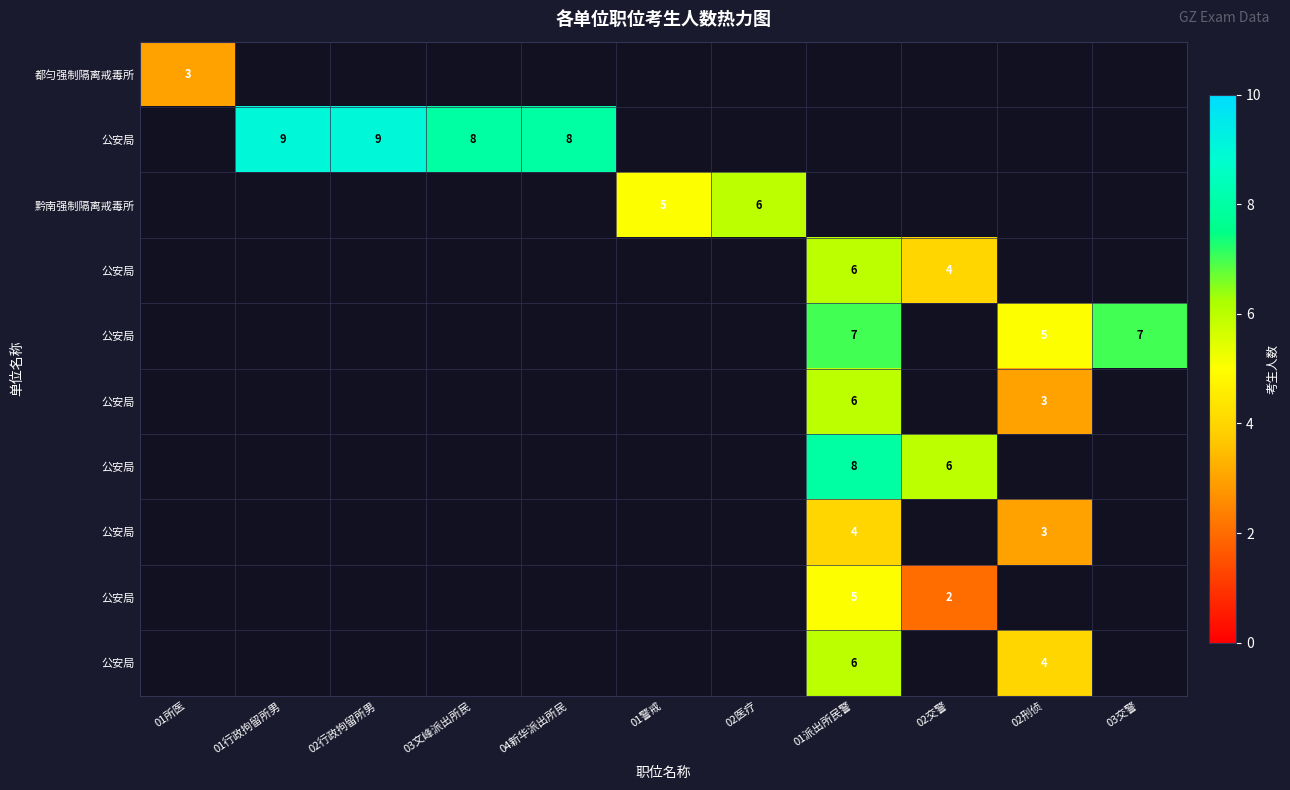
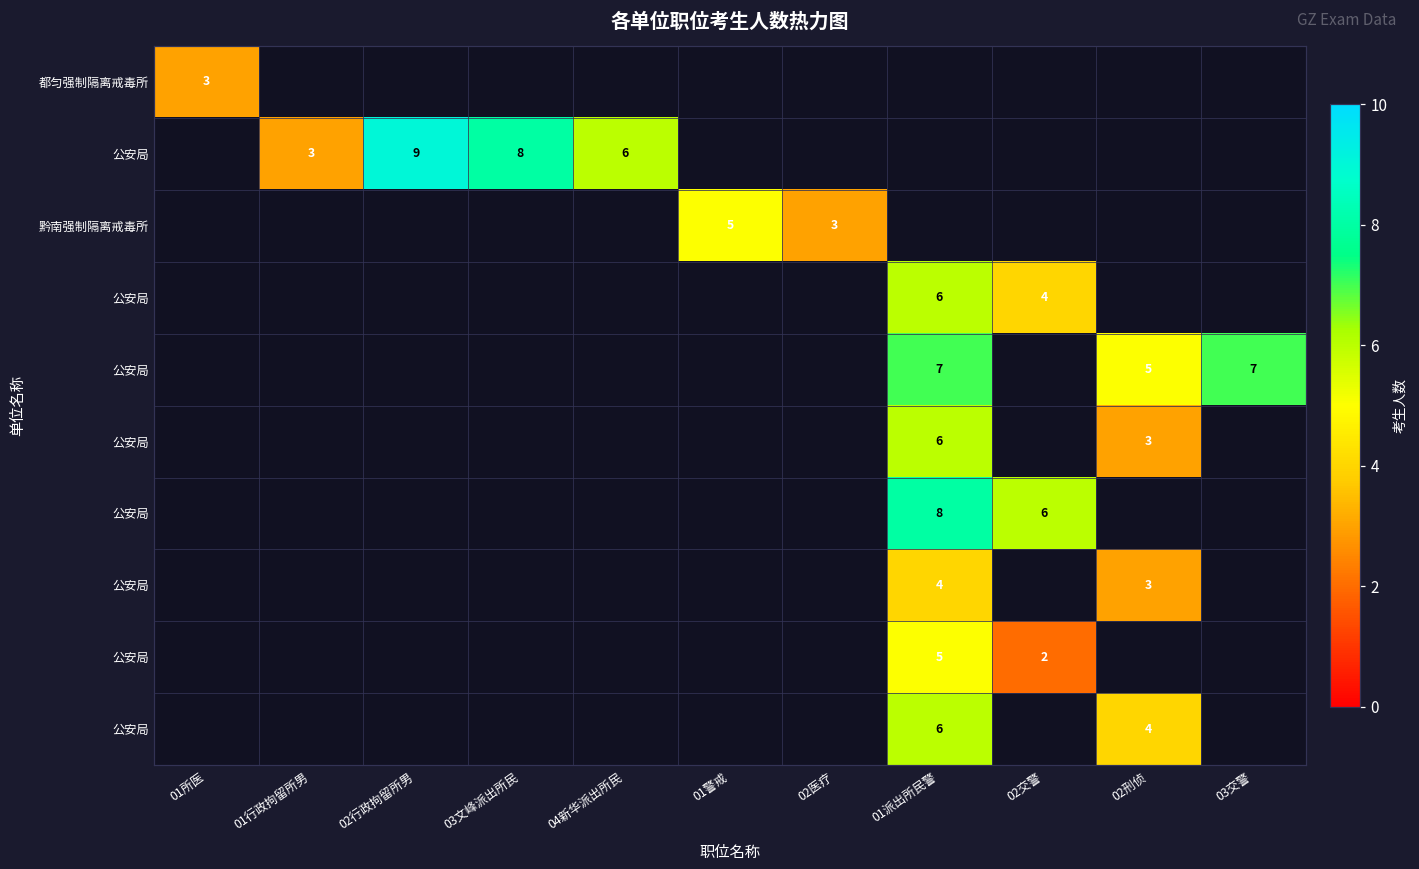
公安局, 01行政拘留所男: 9 -> 3
公安局, 04新华派出所民: 8 -> 6
黔南强制隔离戒毒所, 02医疗: 6 -> 3
